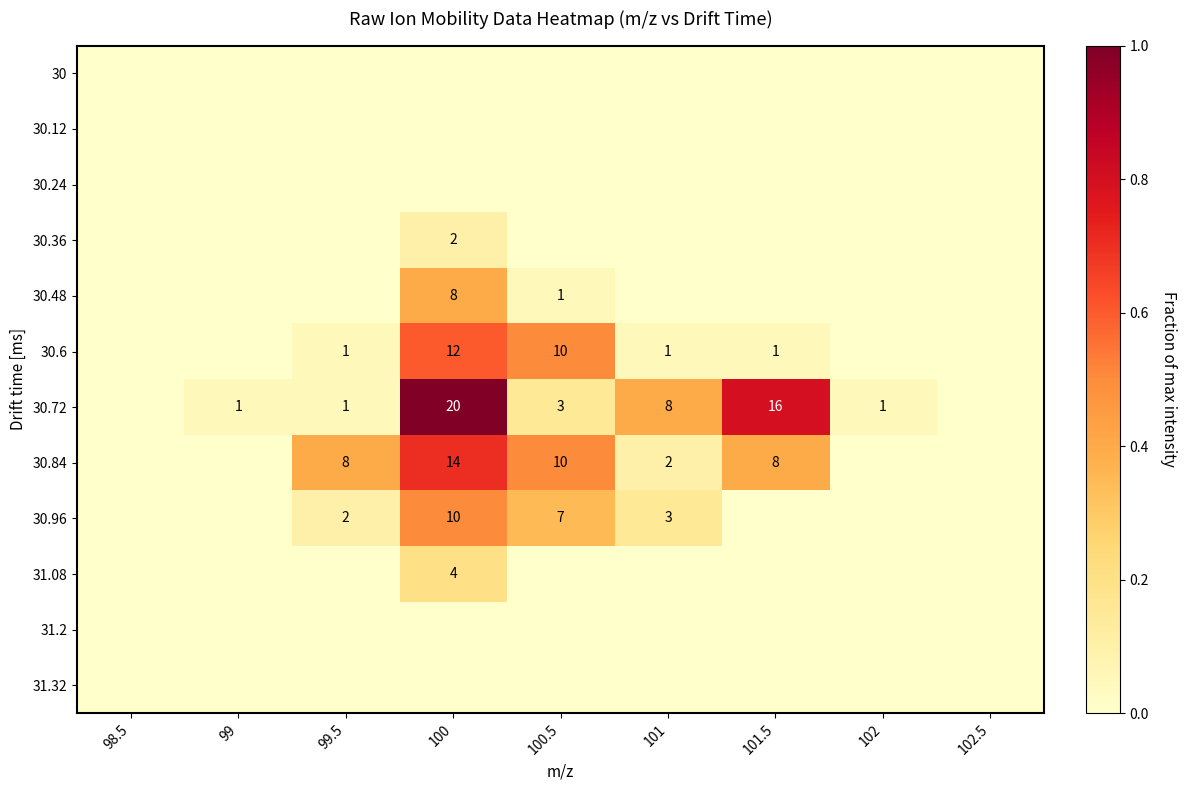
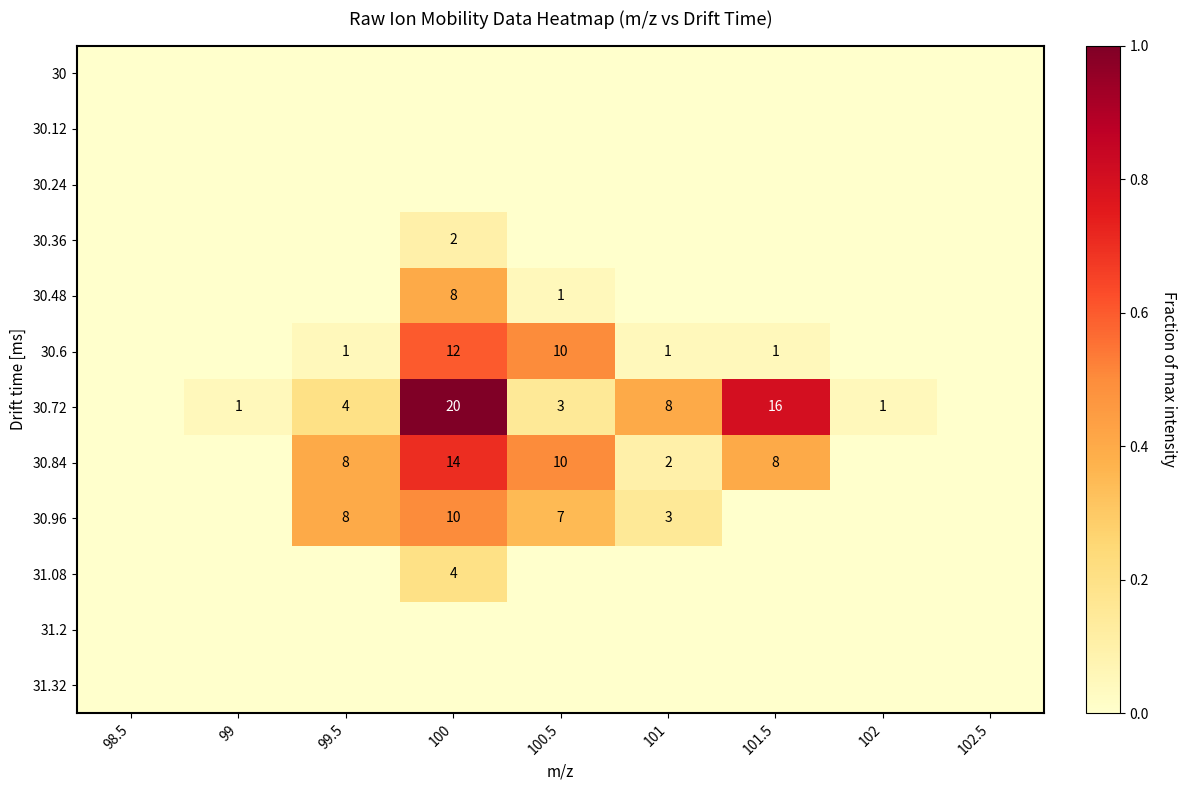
30.72, 99.5: 1 -> 4
30.96, 99.5: 2 -> 8
